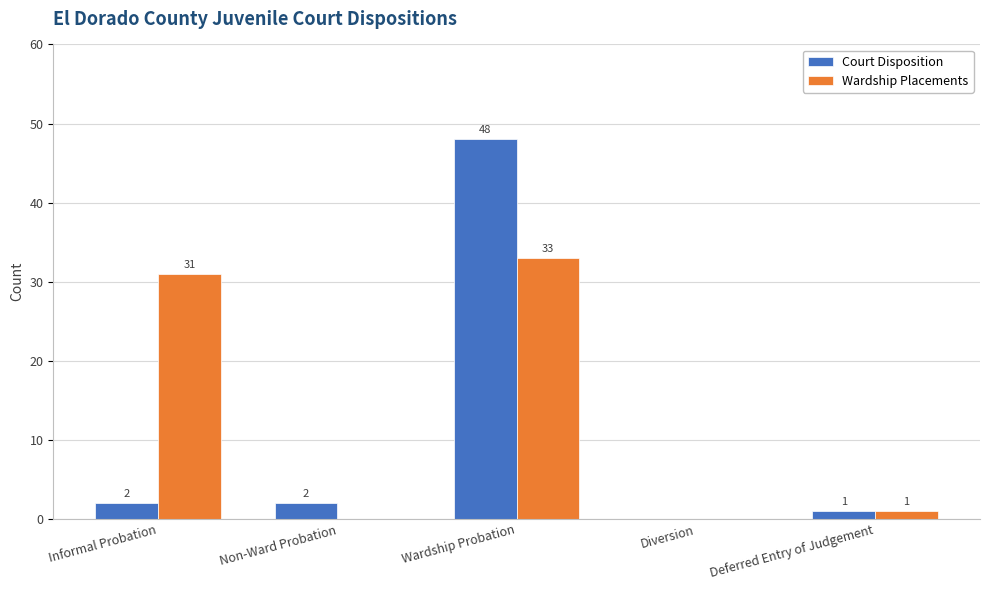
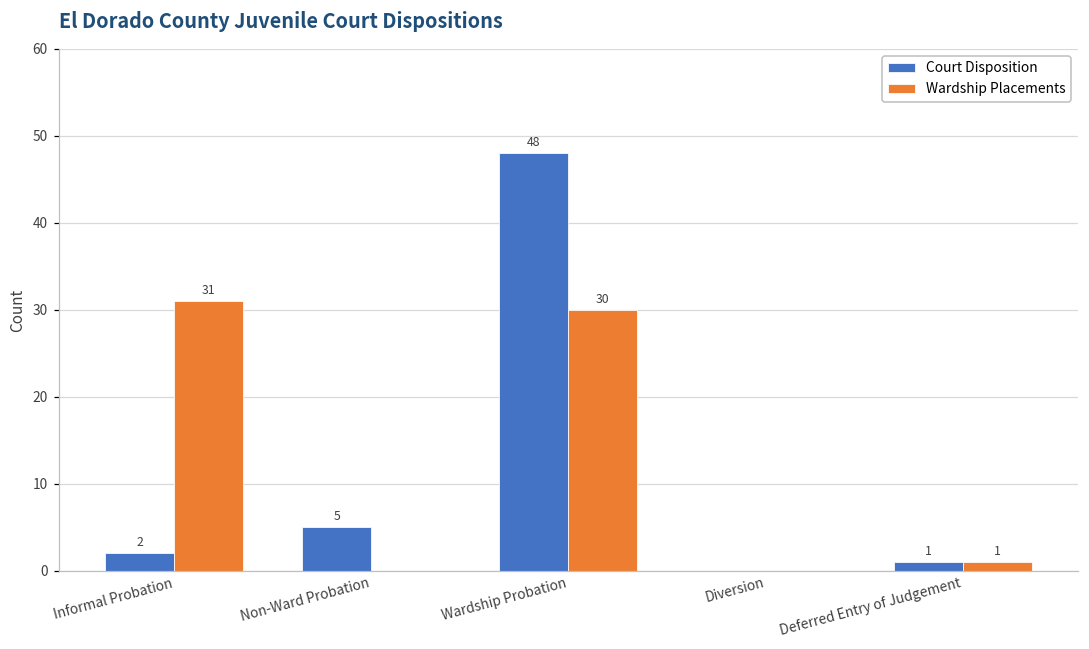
Court Disposition, Non-Ward Probation: 2 -> 5
Wardship Placements, Wardship Probation: 33 -> 30
